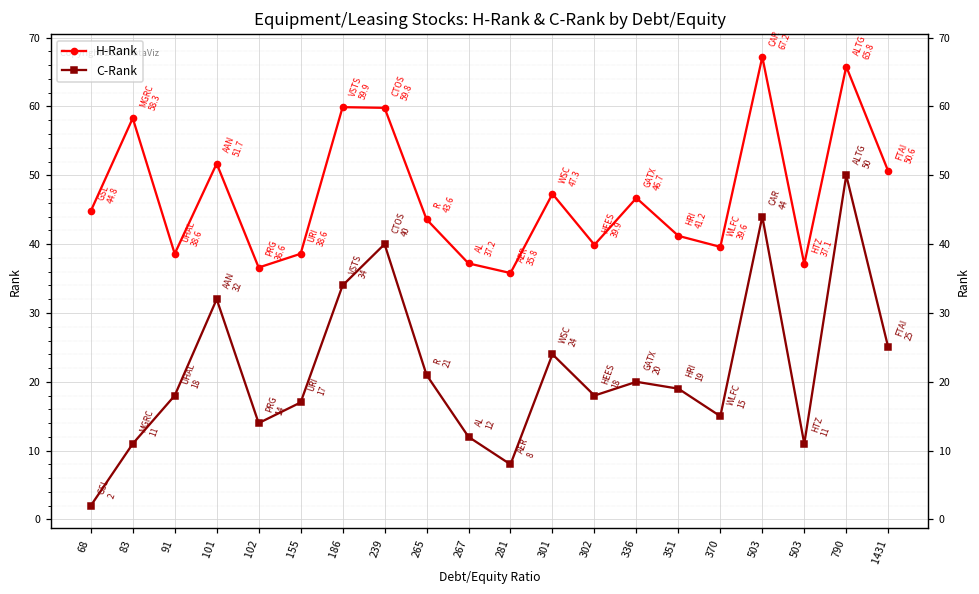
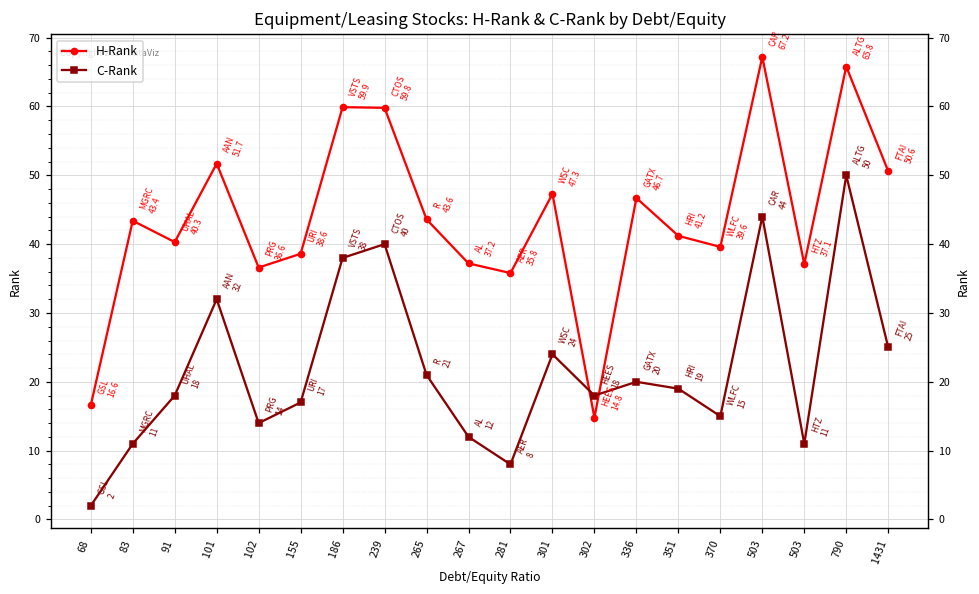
H-Rank, 68: 44.8 -> 16.6
H-Rank, 83: 58.3 -> 43.4
H-Rank, 91: 38.6 -> 40.3
C-Rank, 186: 34 -> 38
H-Rank, 302: 39.9 -> 14.8
